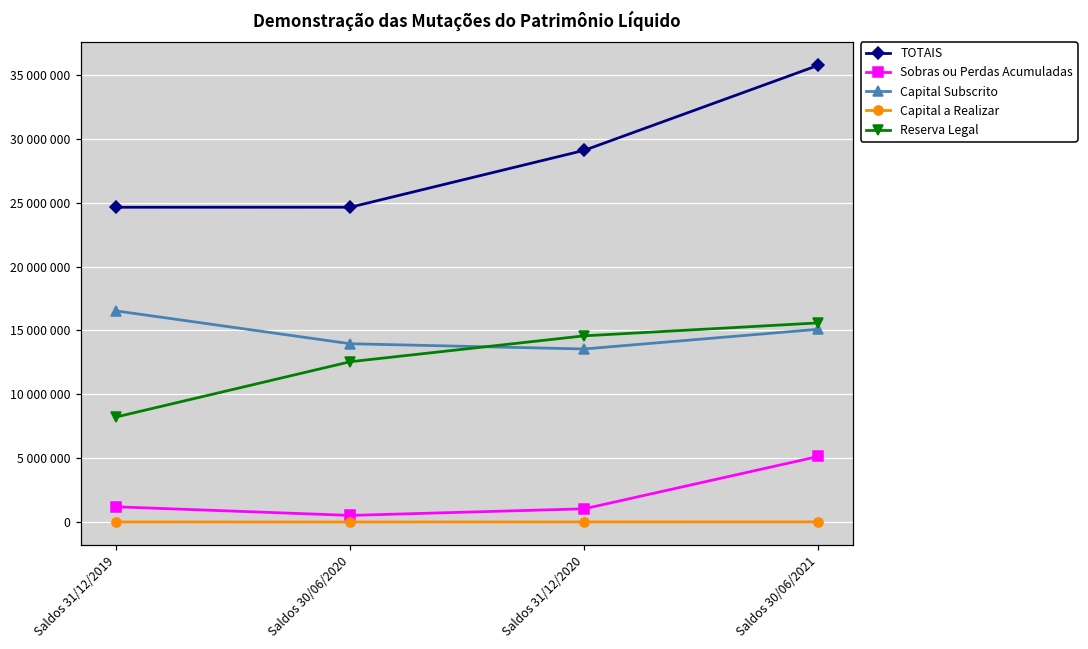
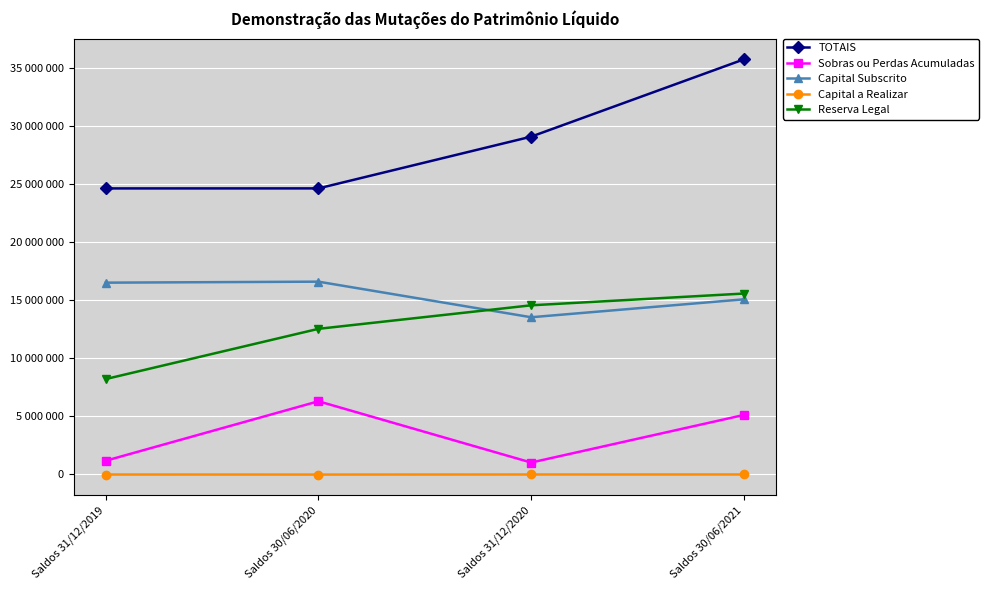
Sobras ou Perdas Acumuladas, Saldos 30/06/2020: 500000 -> 6300000
Capital Subscrito, Saldos 30/06/2020: 14000000 -> 16600000
